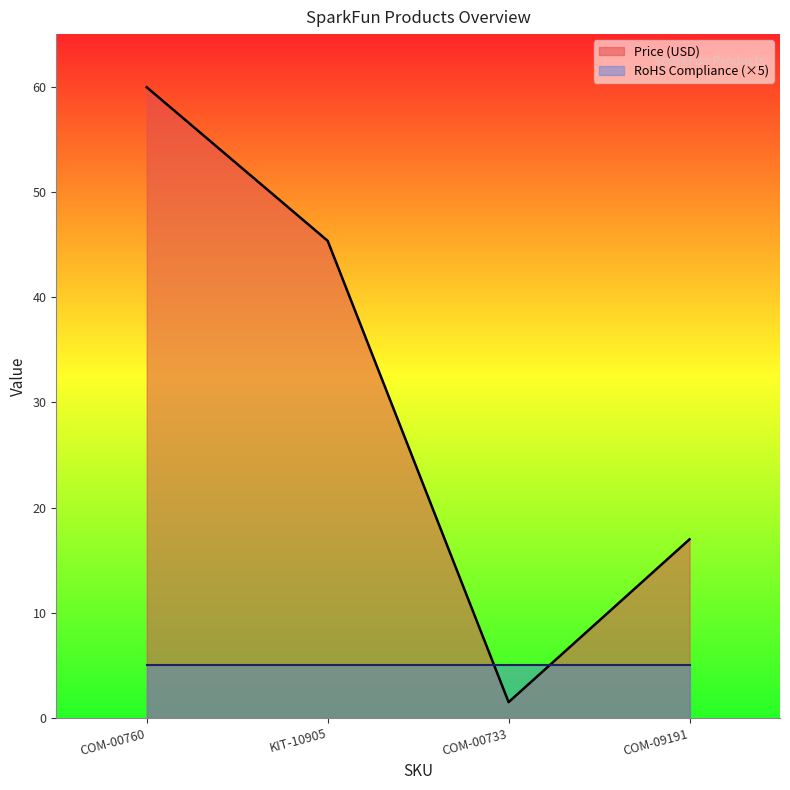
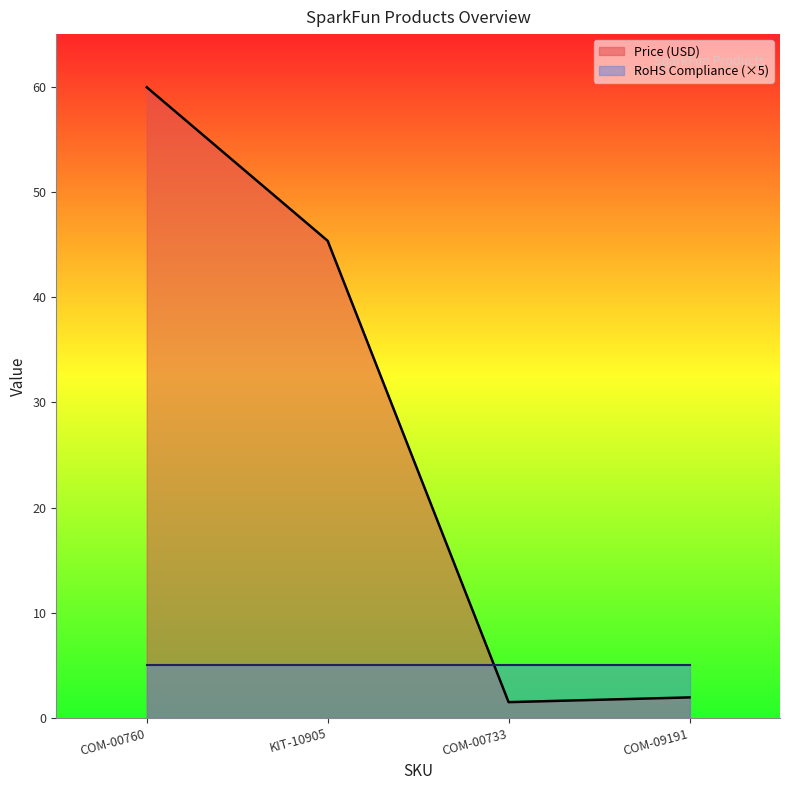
Price (USD), COM-09191: 17.0 -> 2.0
